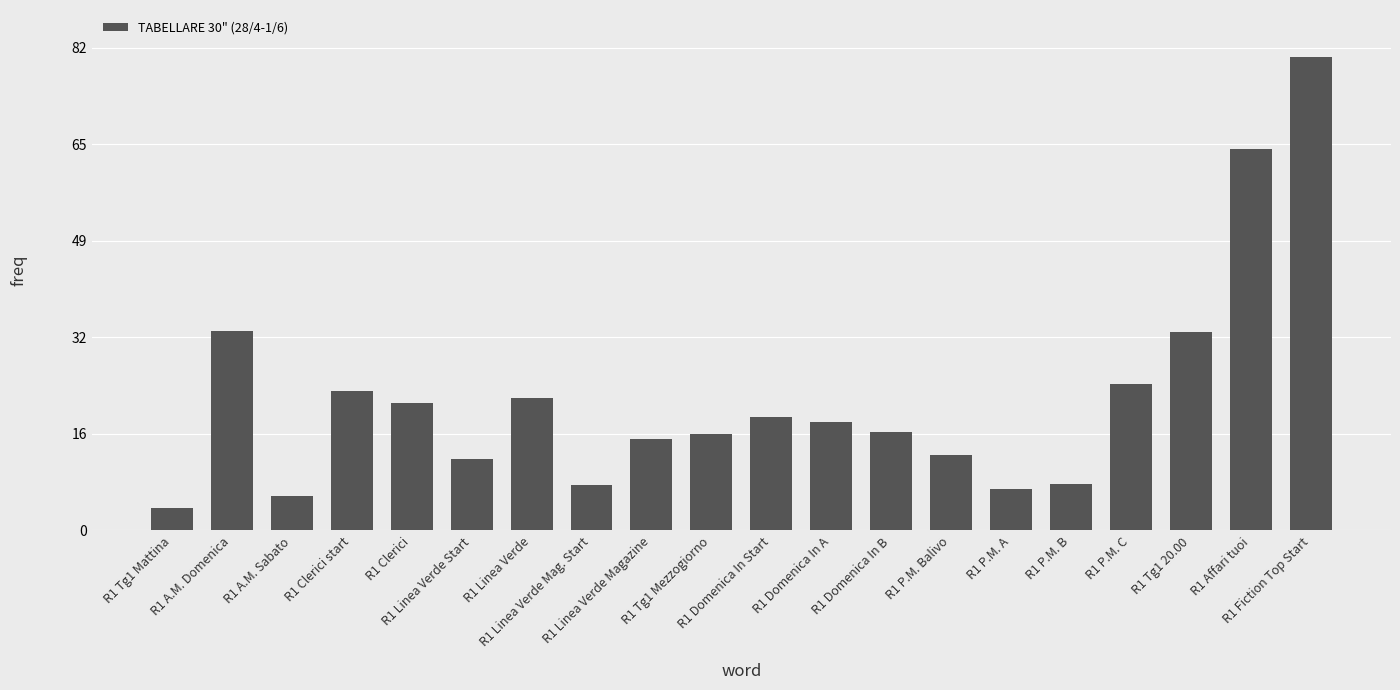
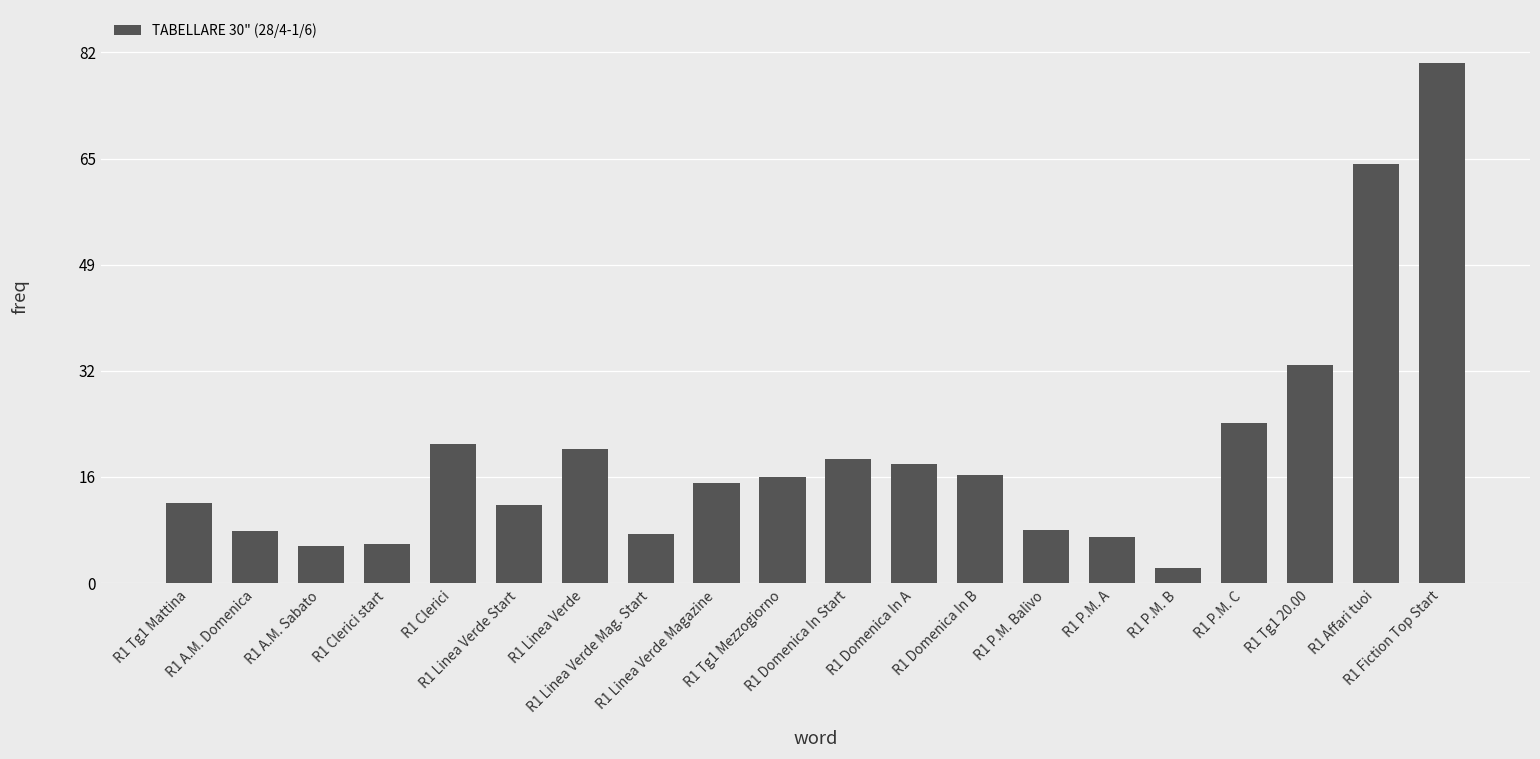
R1 Tg1 Mattina: 4 -> 12
R1 A.M. Domenica: 34 -> 8
R1 Clerici start: 24 -> 6
R1 Linea Verde: 22 -> 21
R1 P.M. Balivo: 13 -> 8
R1 P.M. B: 8 -> 2
